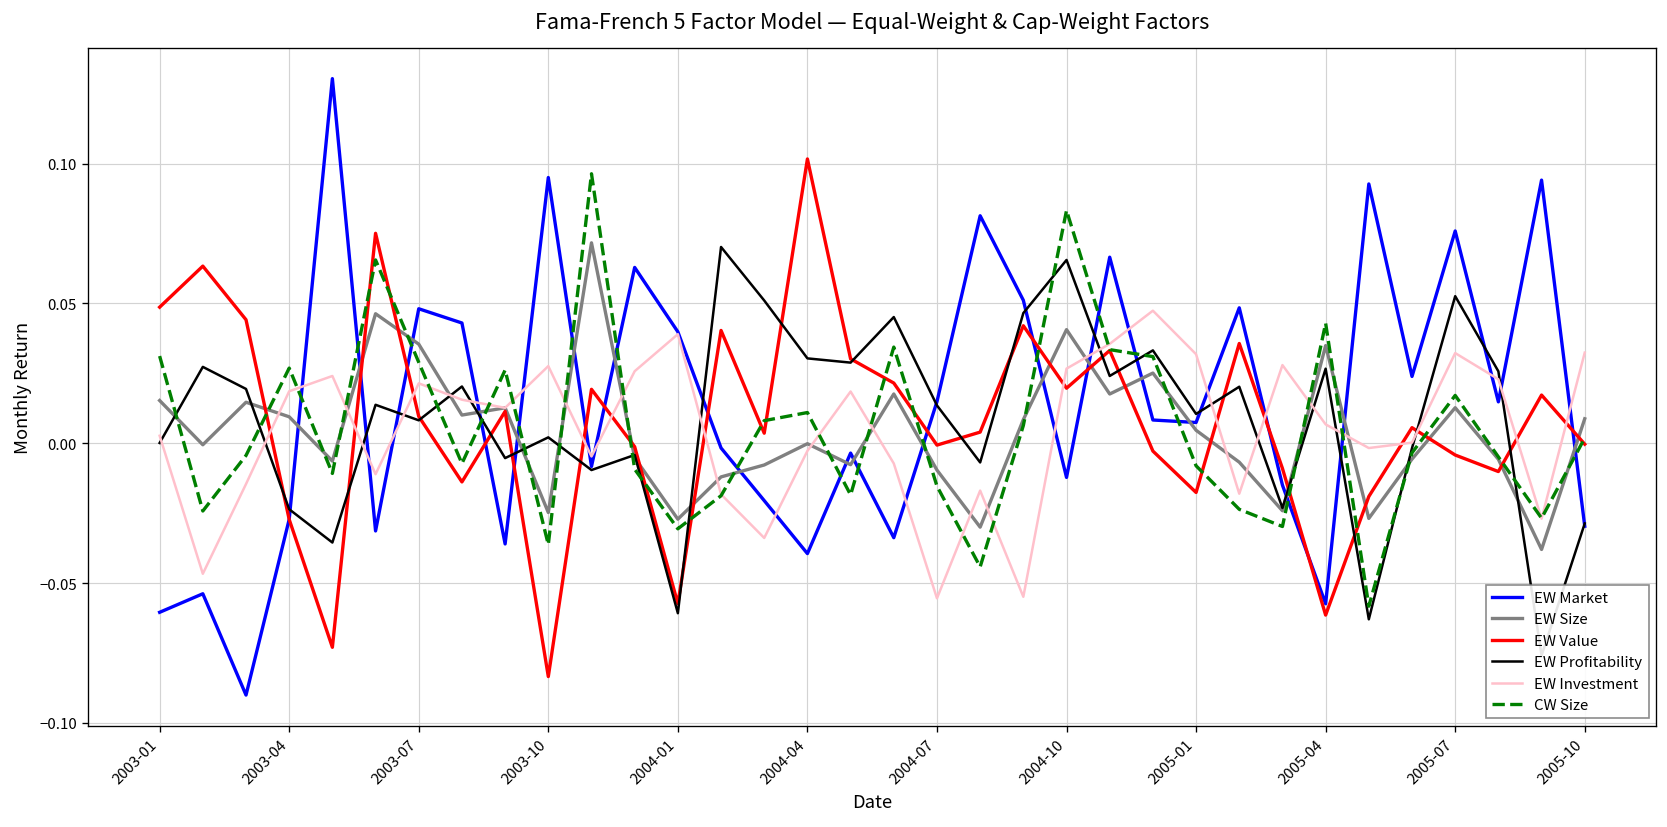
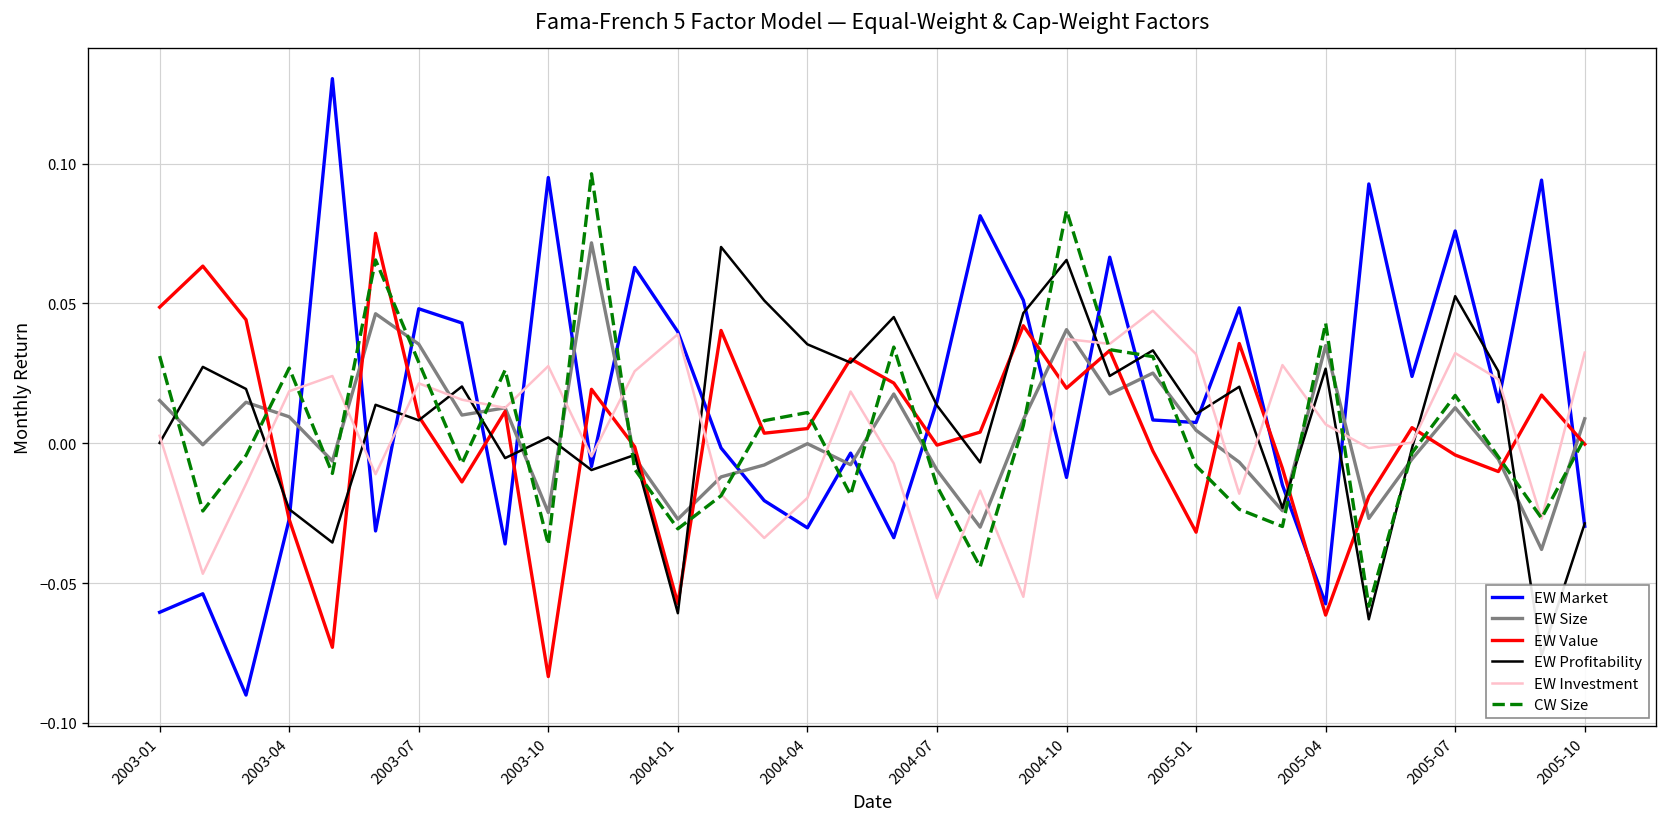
EW Market, 2004-04: -0.039 -> -0.030
EW Value, 2004-04: 0.102 -> 0.005
EW Profitability, 2004-04: 0.030 -> 0.035
EW Investment, 2004-04: -0.003 -> -0.020
EW Investment, 2004-10: 0.027 -> 0.037
EW Value, 2005-01: -0.018 -> -0.032
